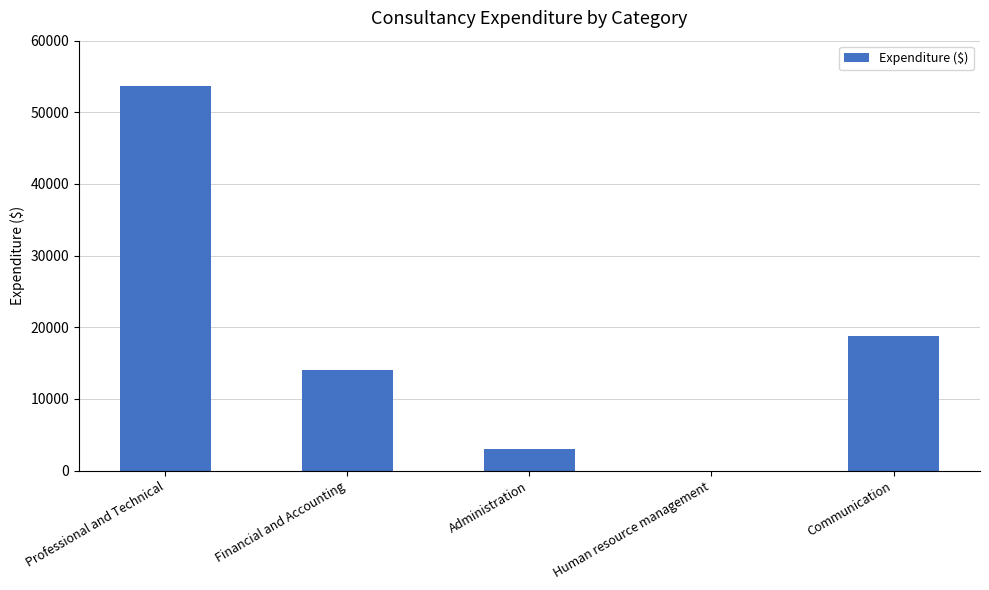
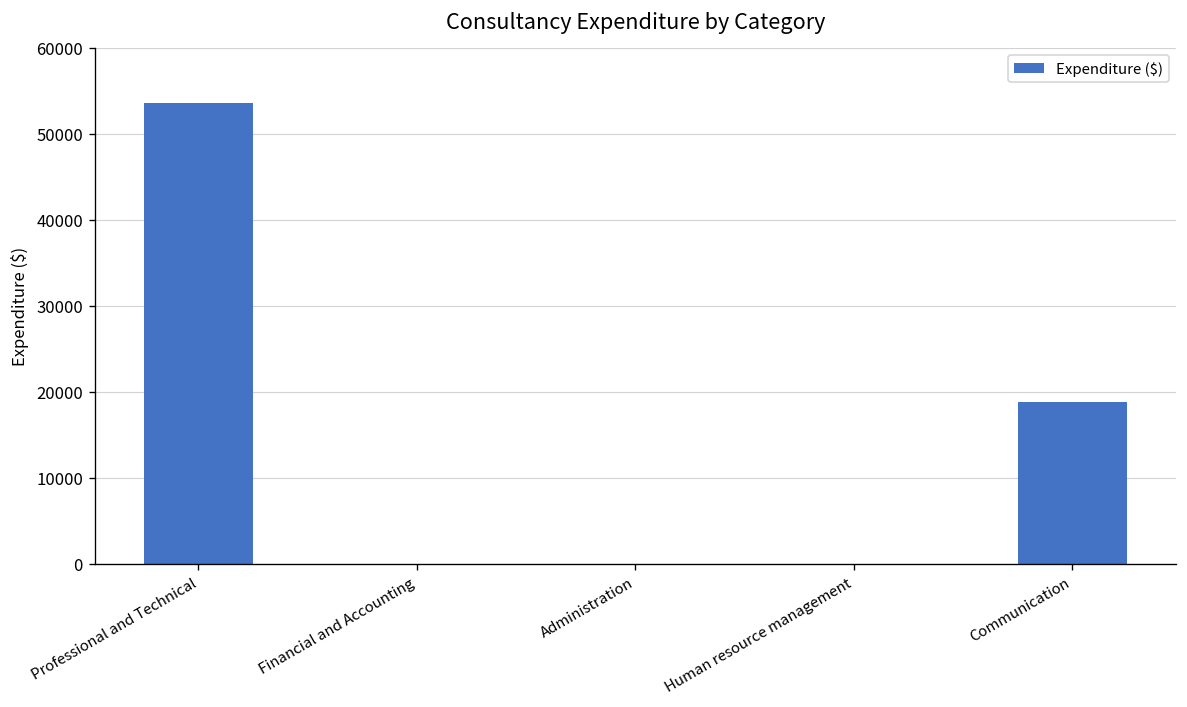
Financial and Accounting: 14000 -> 0
Administration: 3000 -> 0
